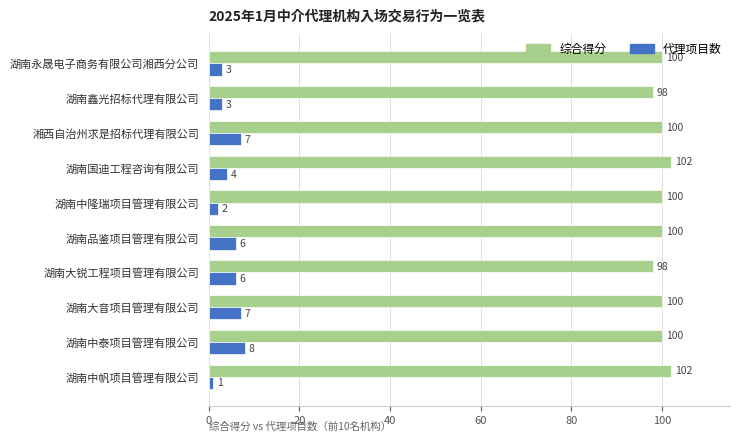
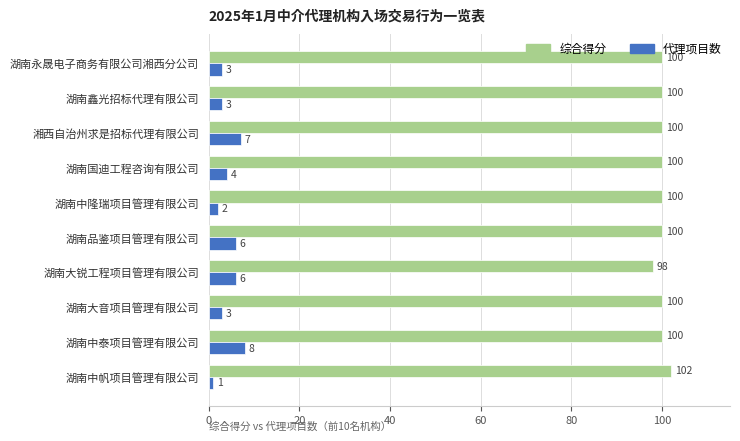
综合得分, 湖南鑫光招标代理有限公司: 98 -> 100
综合得分, 湖南国迪工程咨询有限公司: 102 -> 100
代理项目数, 湖南大音项目管理有限公司: 7 -> 3
